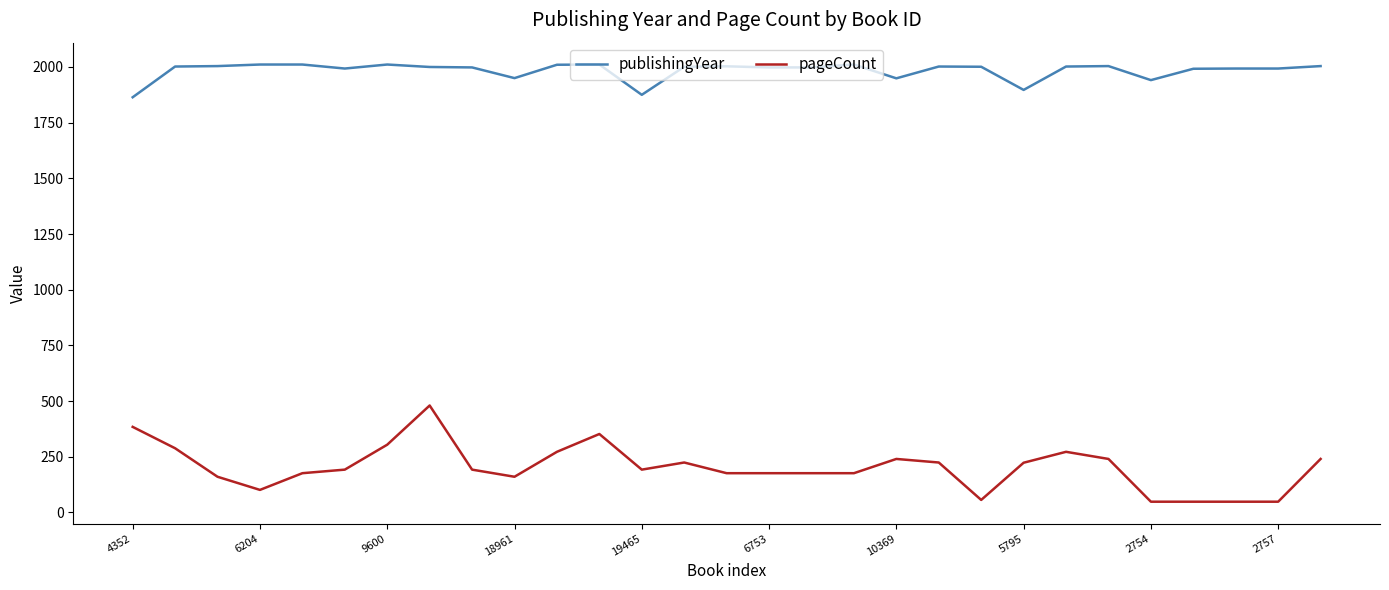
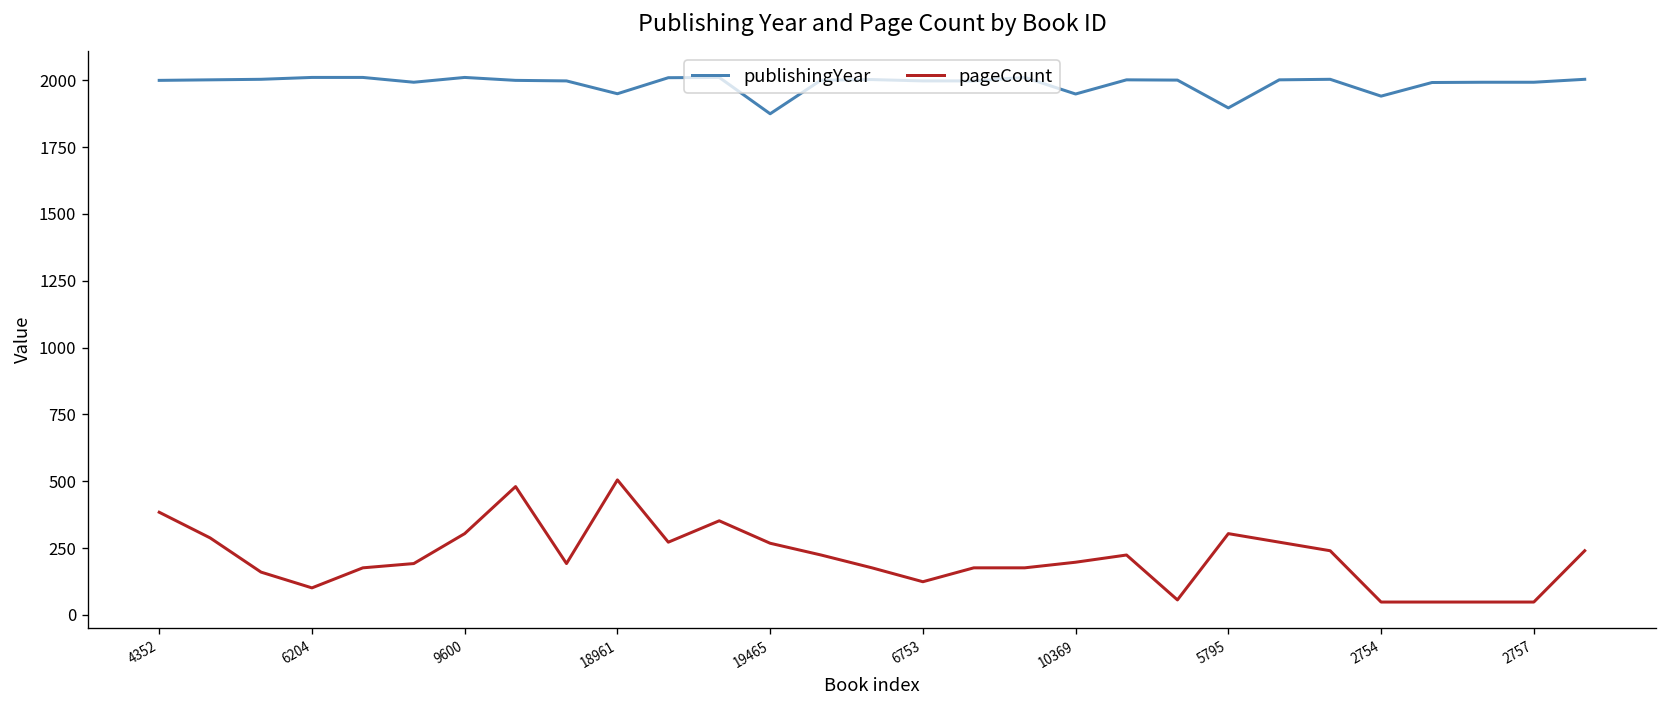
publishingYear, 4352: 1860 -> 2000
pageCount, 18961: 160 -> 510
pageCount, 19465: 190 -> 270
pageCount, 6753: 180 -> 120
pageCount, 10369: 240 -> 200
pageCount, 5795: 220 -> 300
